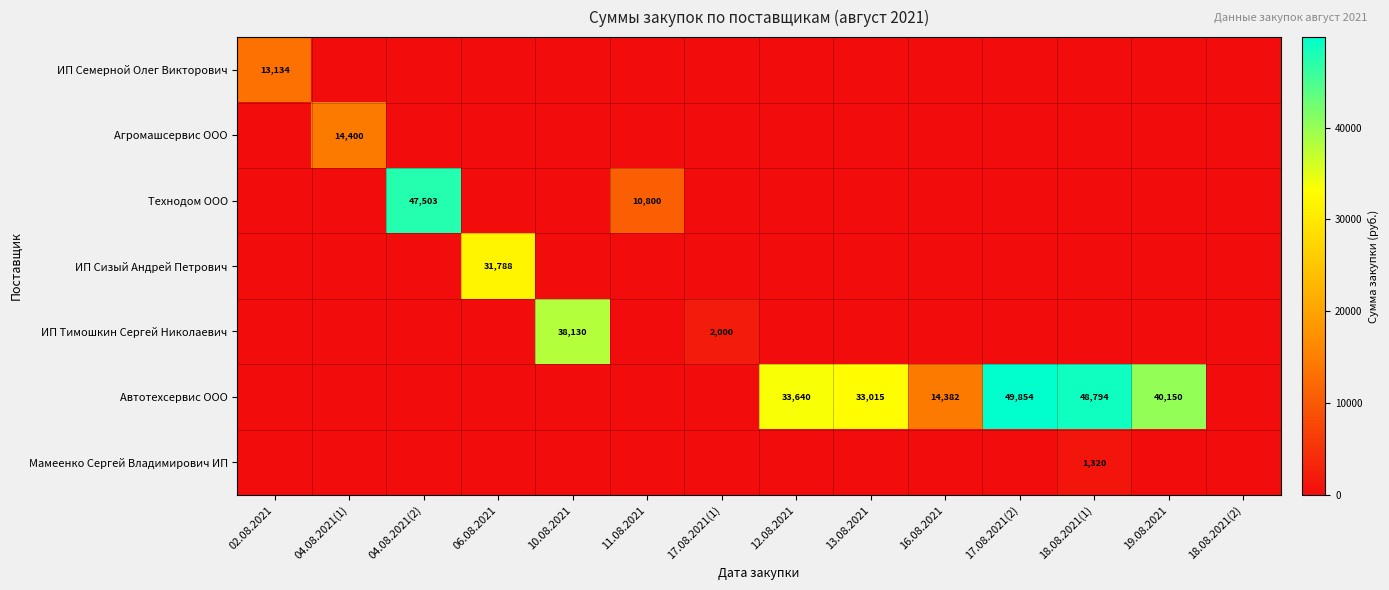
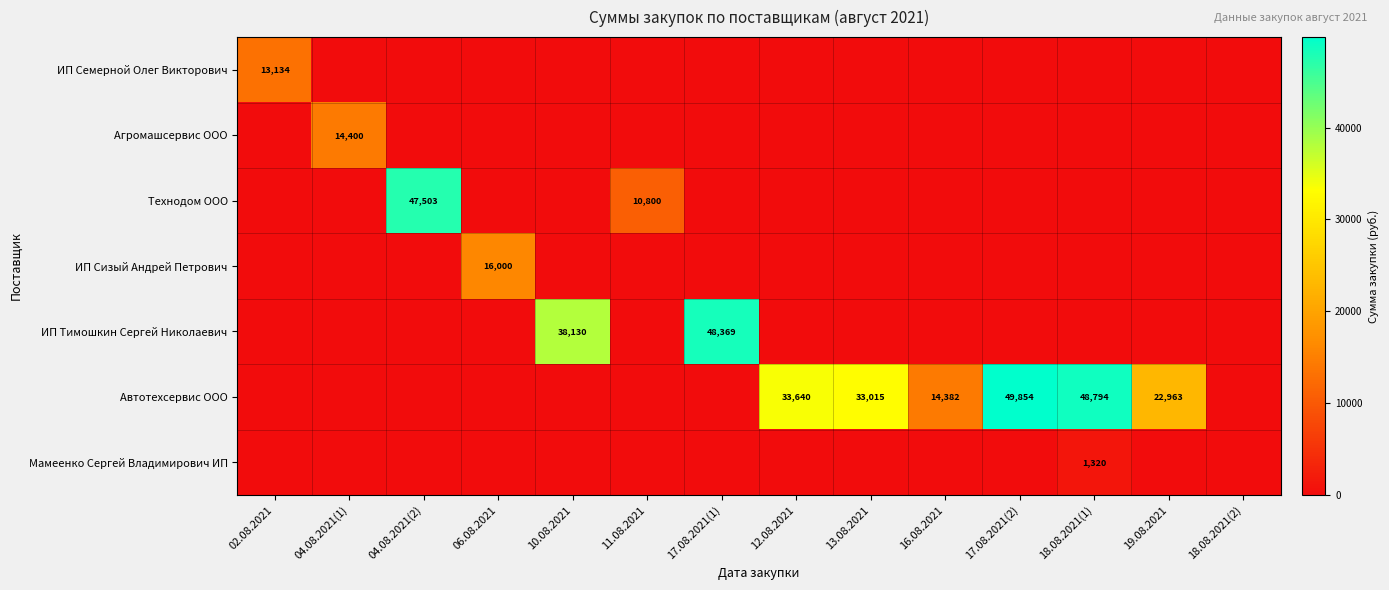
ИП Сизый Андрей Петрович, 06.08.2021: 31,788 -> 16,000
ИП Тимошкин Сергей Николаевич, 17.08.2021(1): 2,000 -> 48,369
Автотехсервис ООО, 19.08.2021: 40,150 -> 22,963
